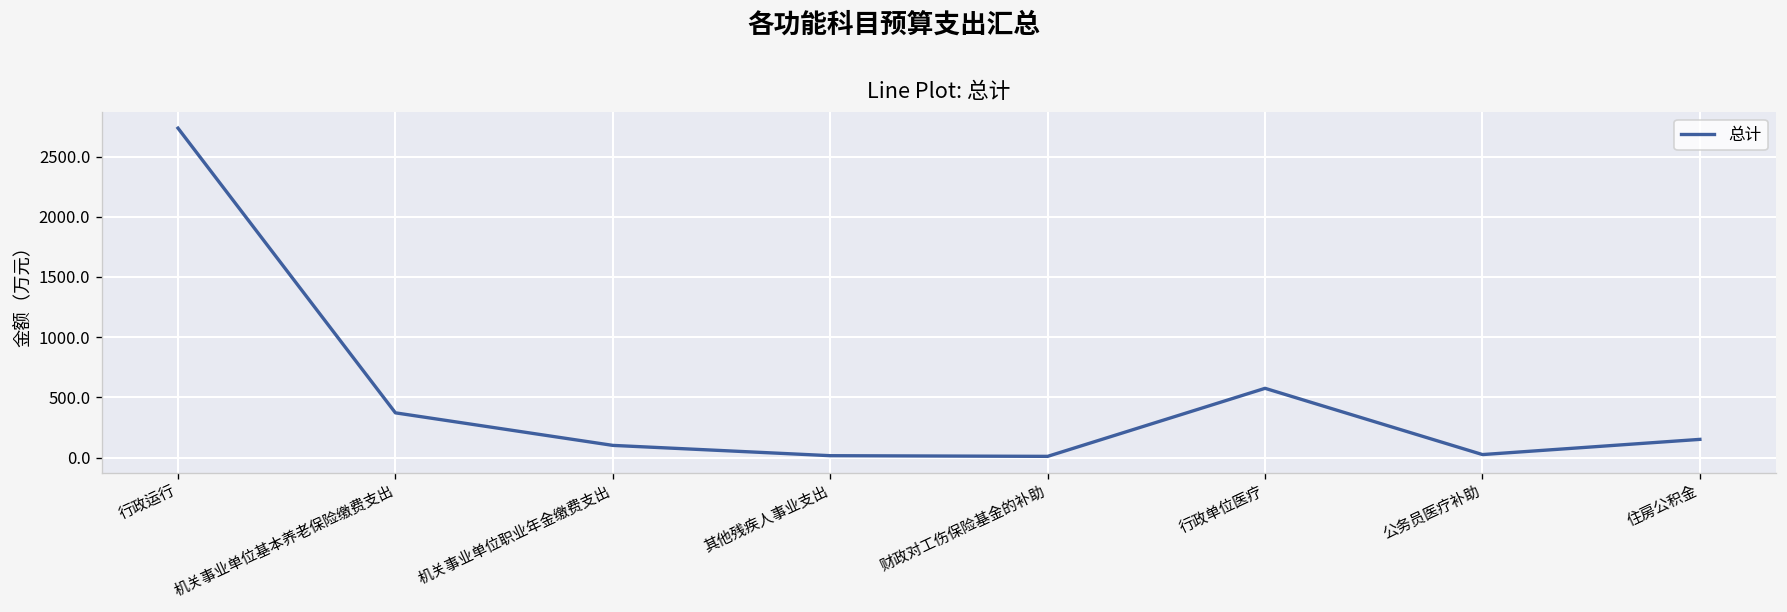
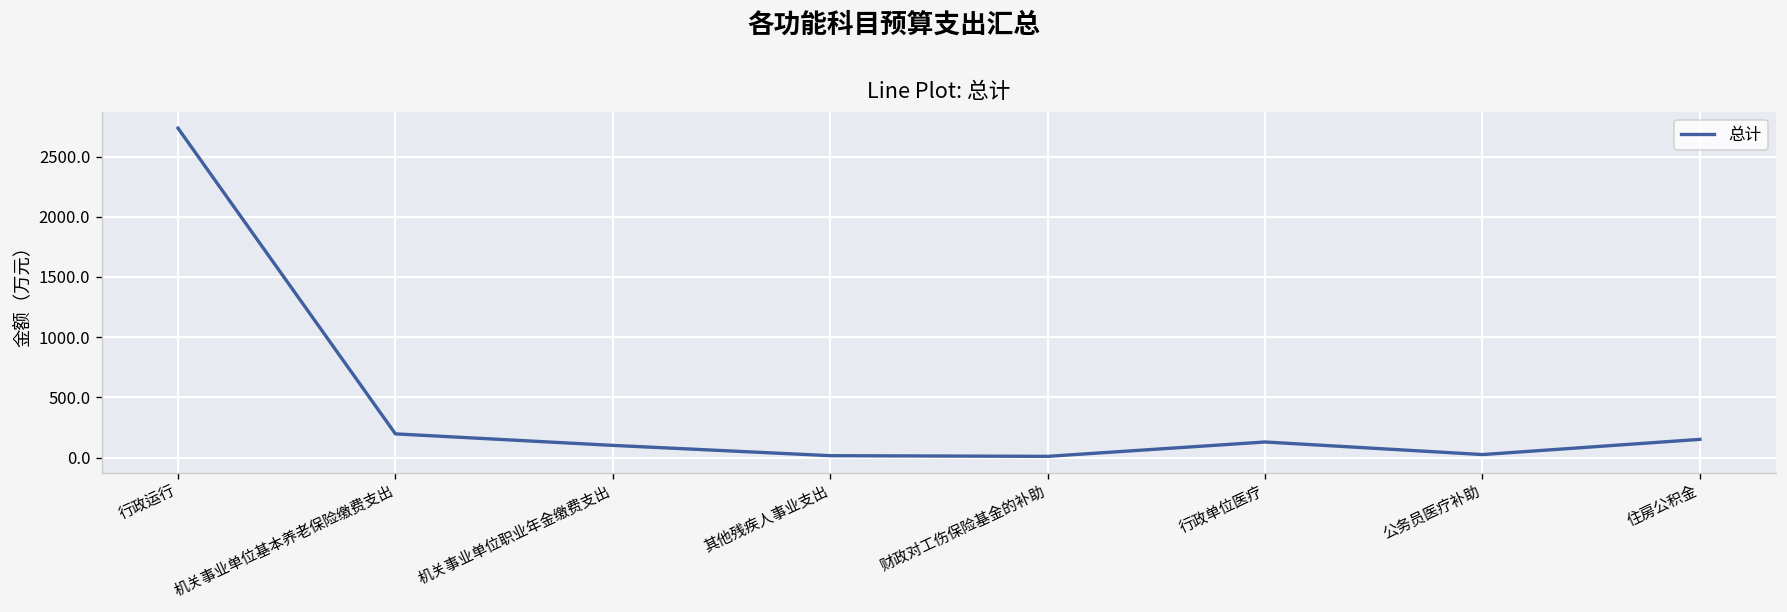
机关事业单位基本养老保险缴费支出: 370 -> 200
行政单位医疗: 580 -> 130
